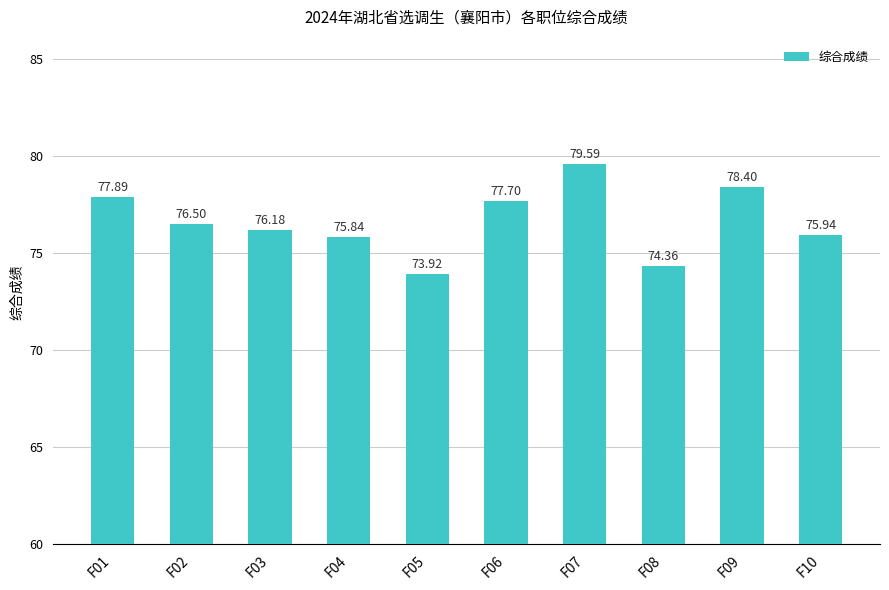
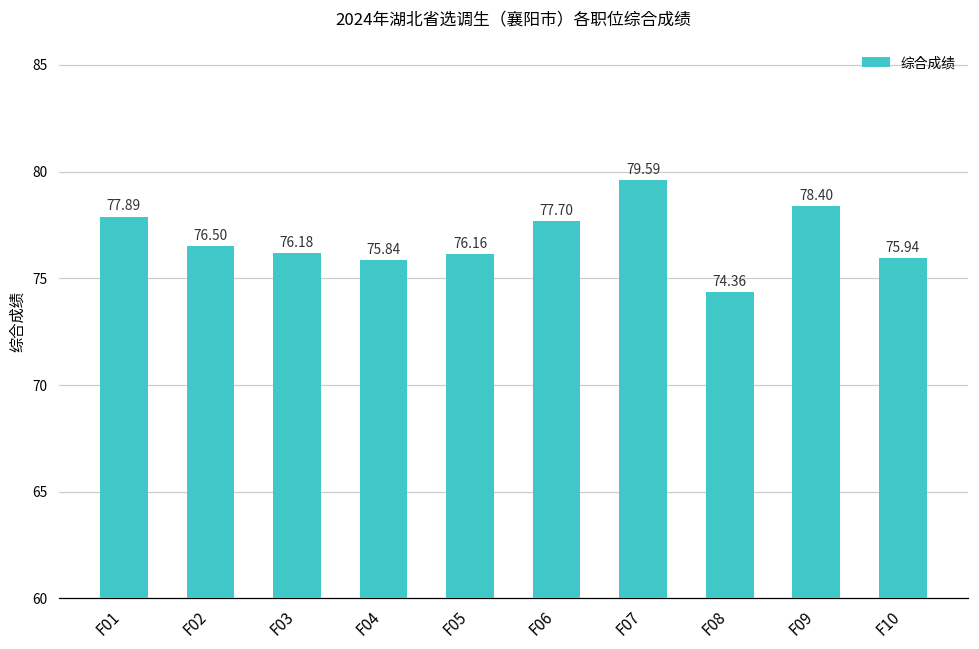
F05: 73.92 -> 76.16
